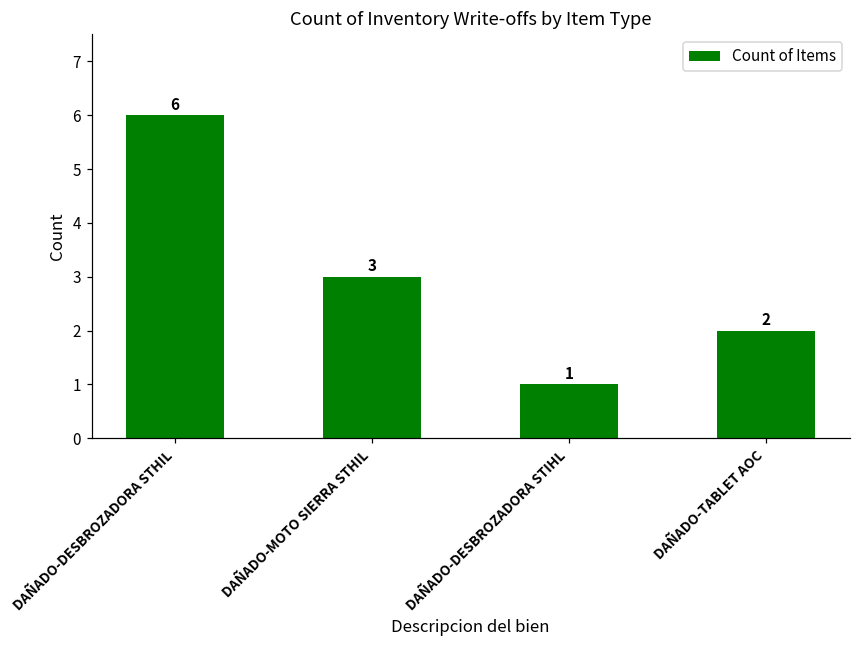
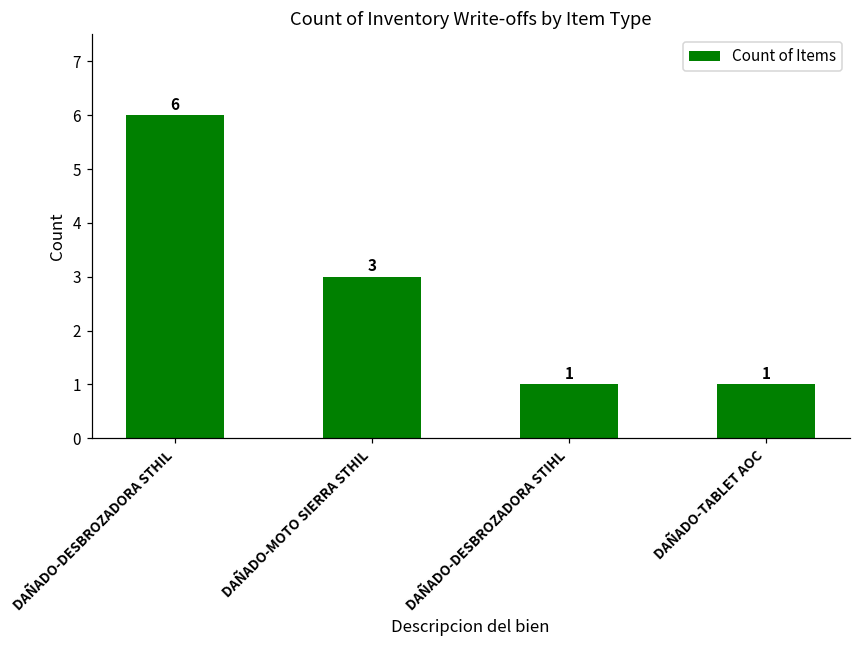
DAÑADO-TABLET AOC: 2 -> 1
